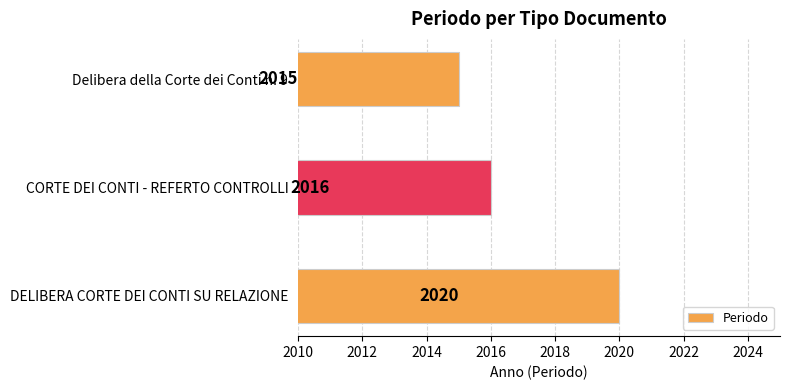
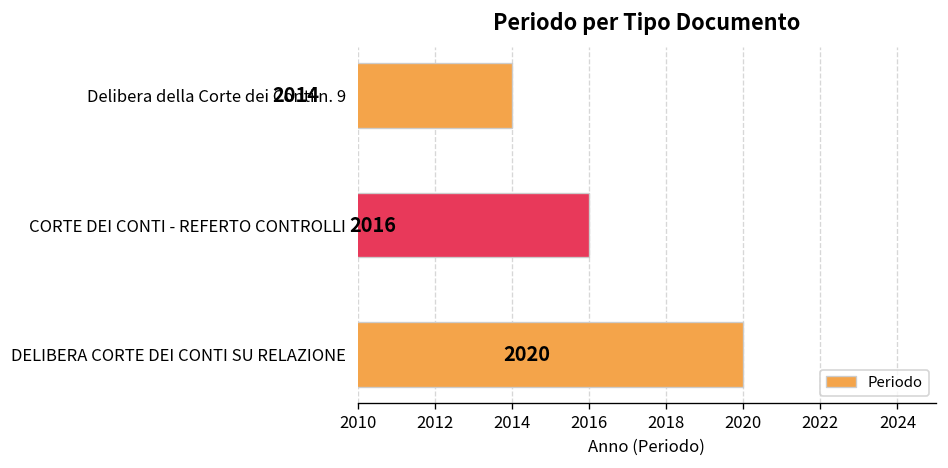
Delibera della Corte dei Conti n. 9: 2015 -> 2014
